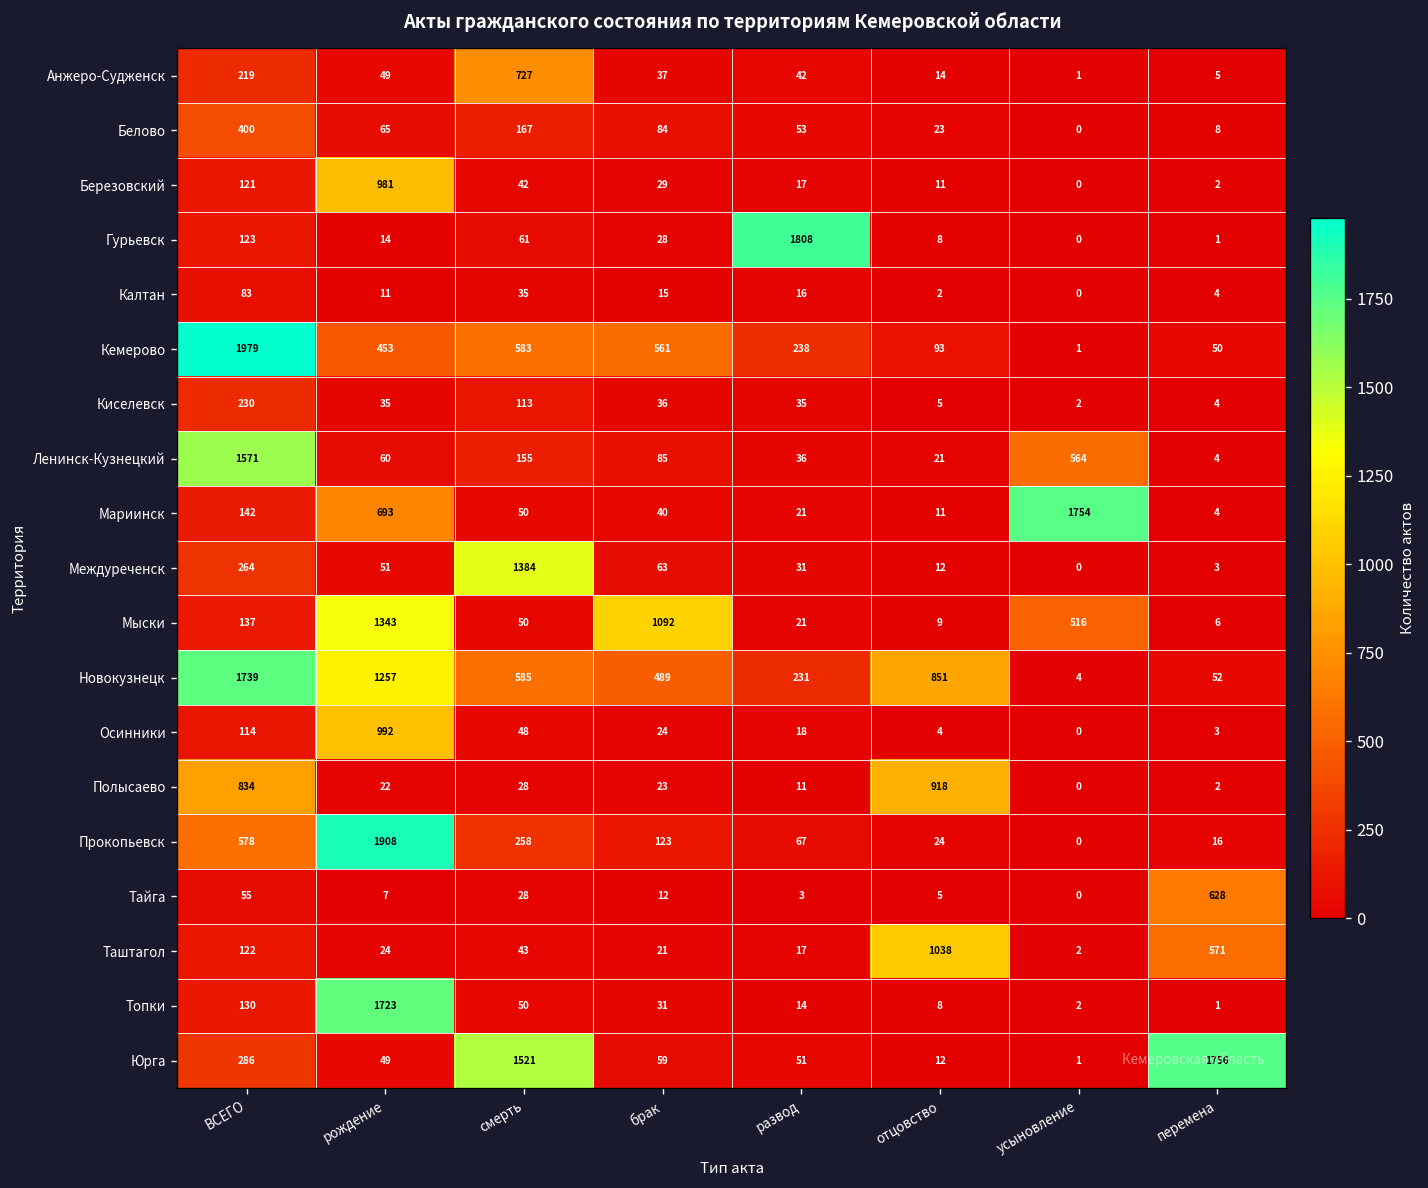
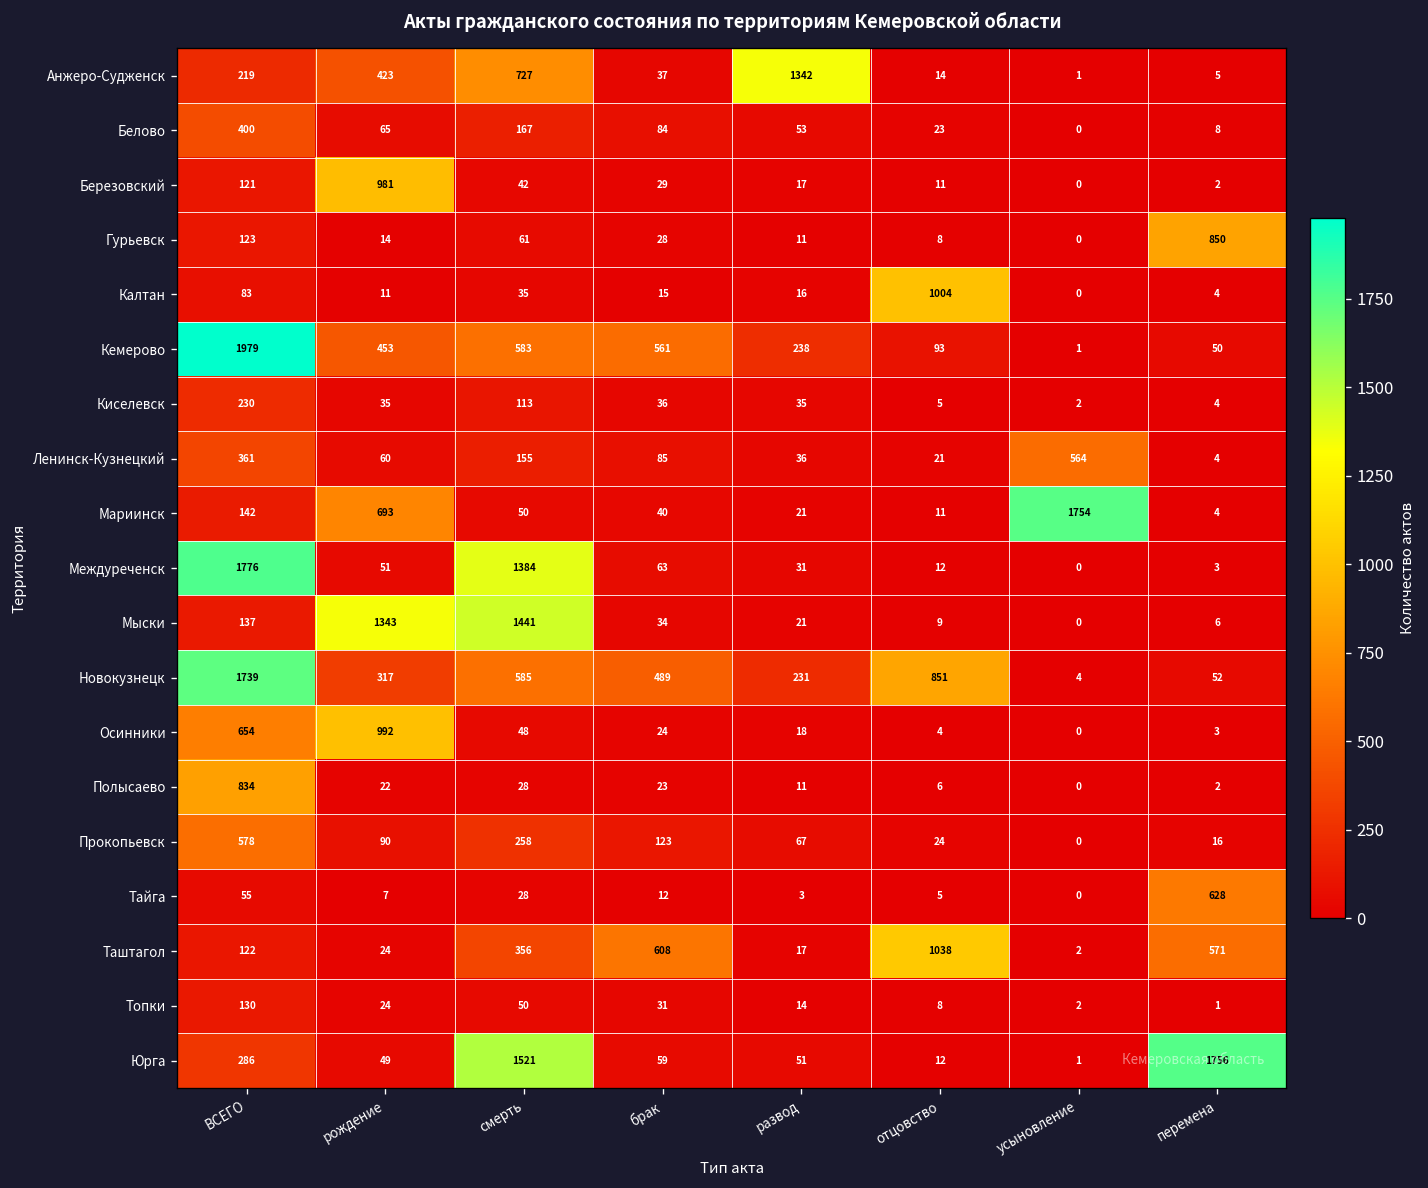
Анжеро-Судженск, рождение: 49 -> 423
Анжеро-Судженск, развод: 42 -> 1342
Гурьевск, развод: 1808 -> 11
Гурьевск, перемена: 1 -> 850
Калтан, отцовство: 2 -> 1004
Ленинск-Кузнецкий, ВСЕГО: 1571 -> 361
Междуреченск, ВСЕГО: 264 -> 1776
Мыски, смерть: 50 -> 1441
Мыски, брак: 1092 -> 34
Мыски, усыновление: 516 -> 0
Новокузнецк, рождение: 1257 -> 317
Осинники, ВСЕГО: 114 -> 654
Полысаево, отцовство: 918 -> 6
Прокопьевск, рождение: 1908 -> 90
Таштагол, смерть: 43 -> 356
Таштагол, брак: 21 -> 608
Топки, рождение: 1723 -> 24
